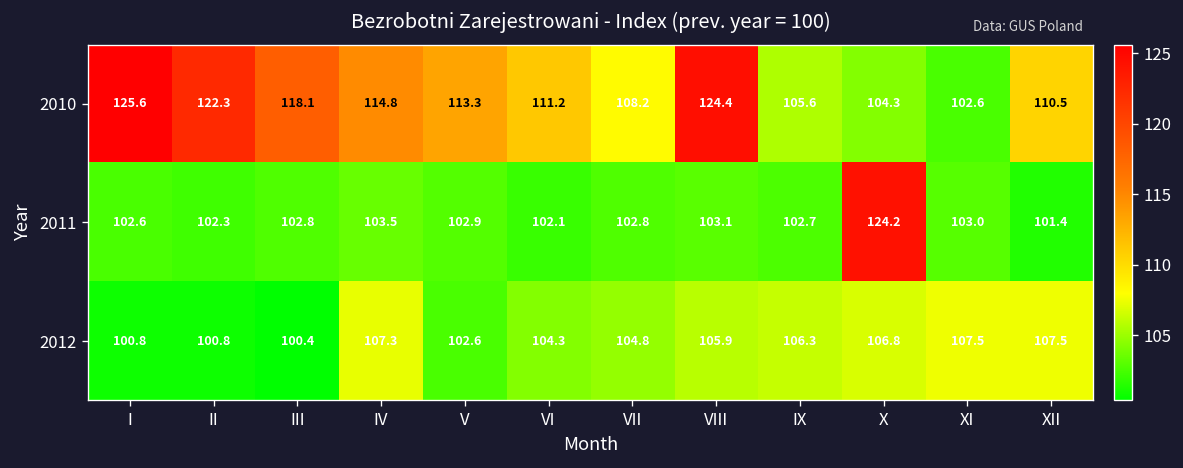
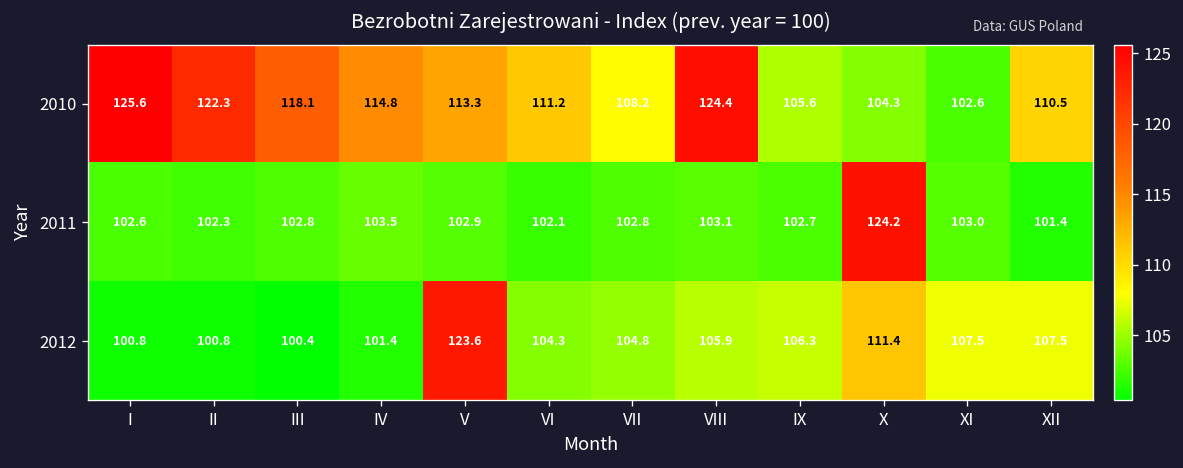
2012, IV: 107.3 -> 101.4
2012, V: 102.6 -> 123.6
2012, X: 106.8 -> 111.4
